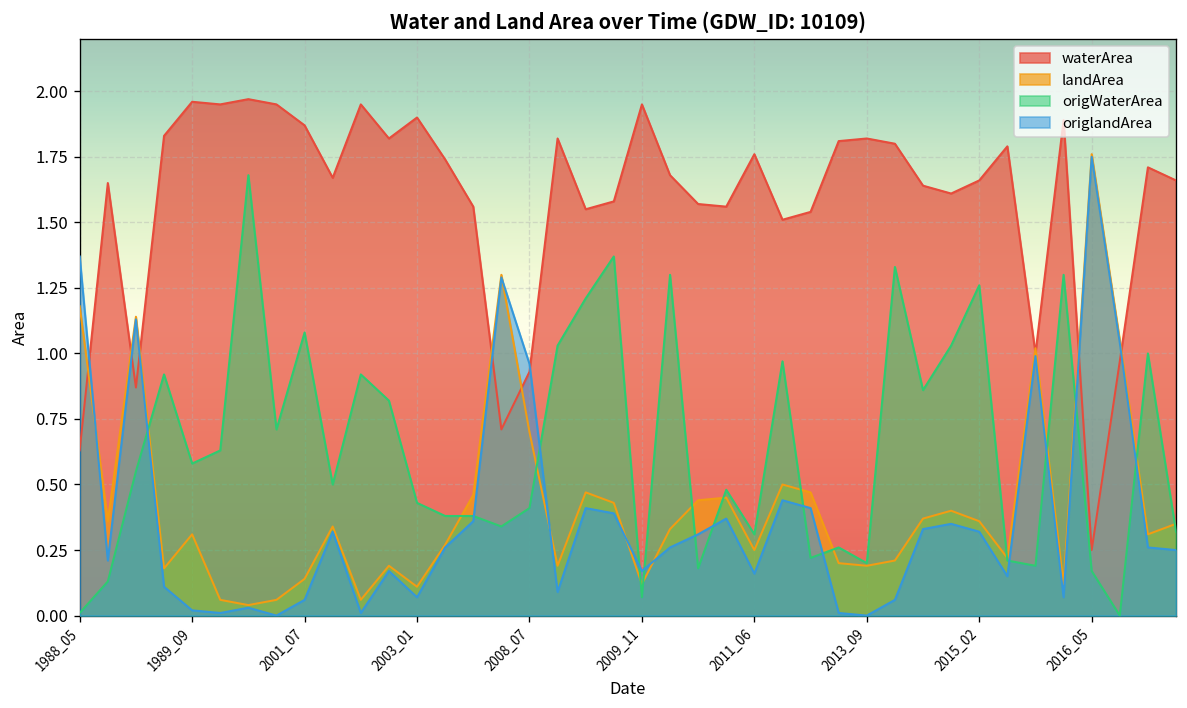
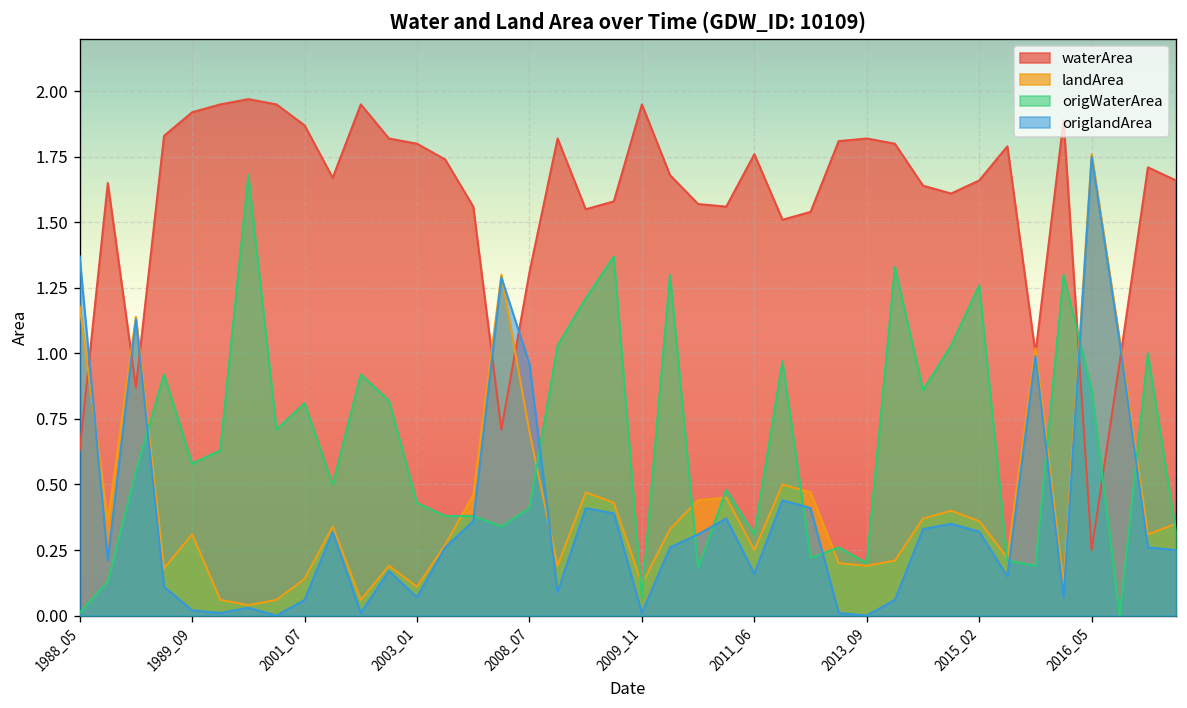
waterArea, 1989_09: 1.96 -> 1.92
origWaterArea, 2001_07: 1.08 -> 0.81
waterArea, 2003_01: 1.9 -> 1.8
waterArea, 2008_07: 0.93 -> 1.31
origlandArea, 2009_11: 0.17 -> 0.01
origWaterArea, 2016_05: 0.17 -> 0.86
